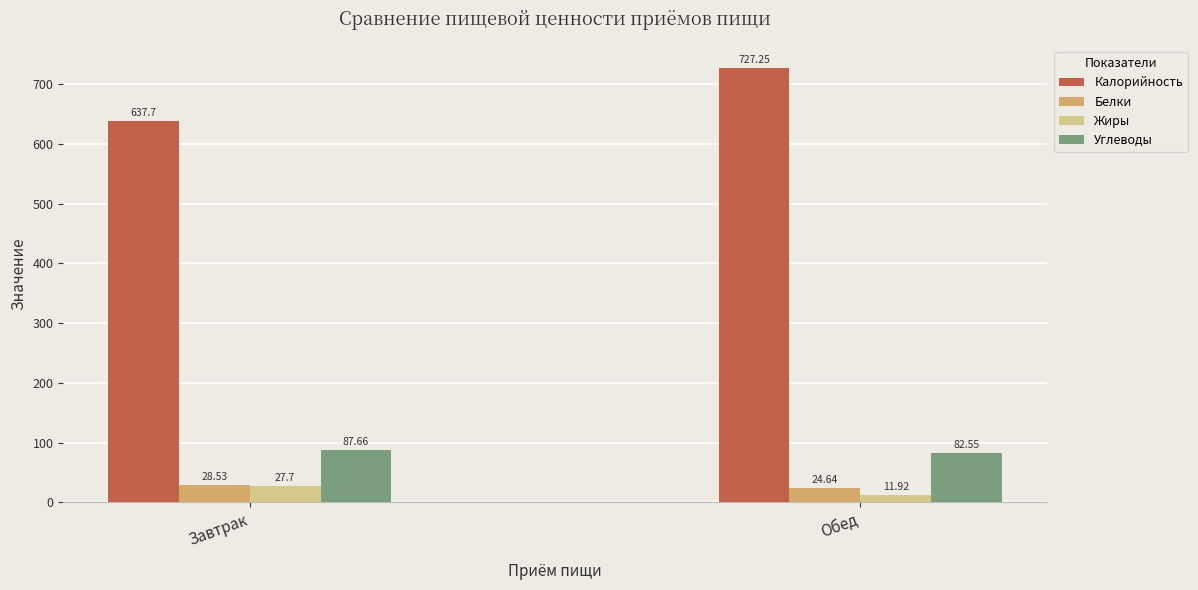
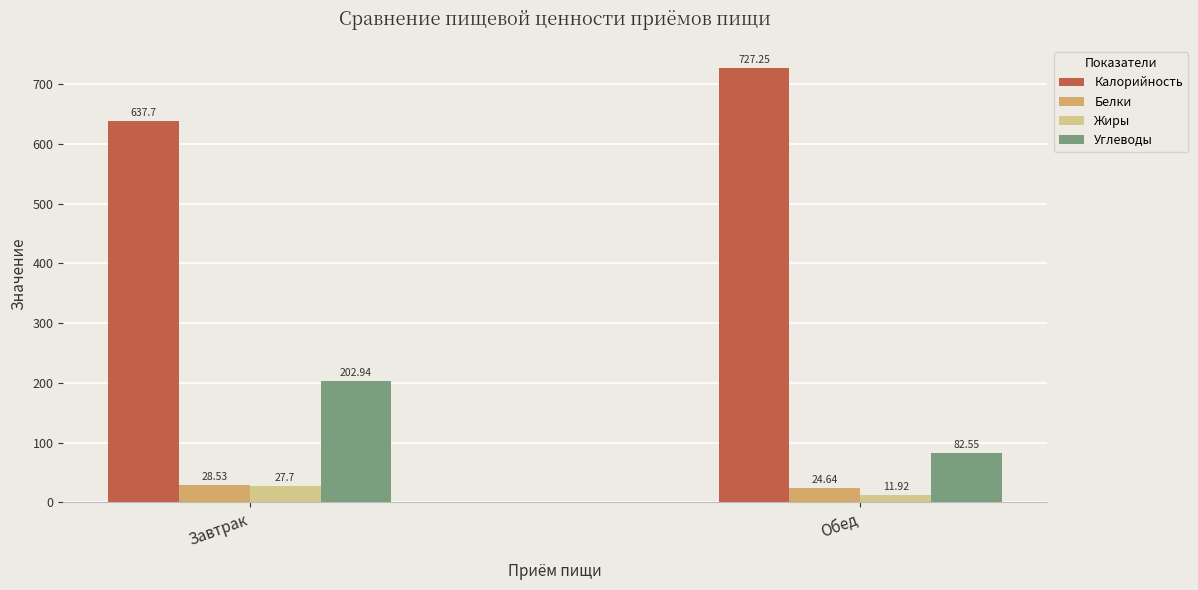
Углеводы, Завтрак: 87.66 -> 202.94
